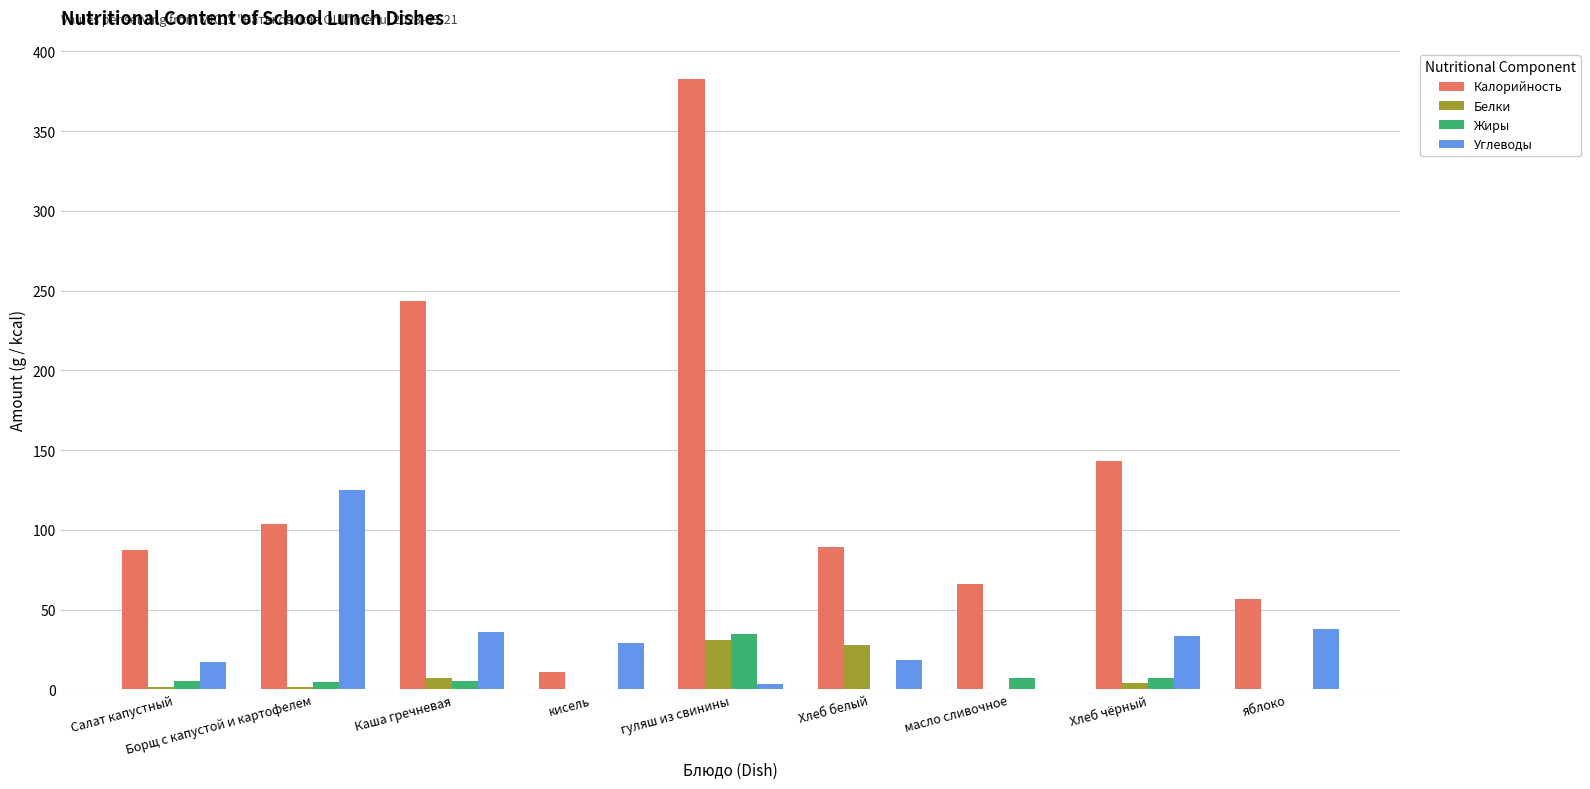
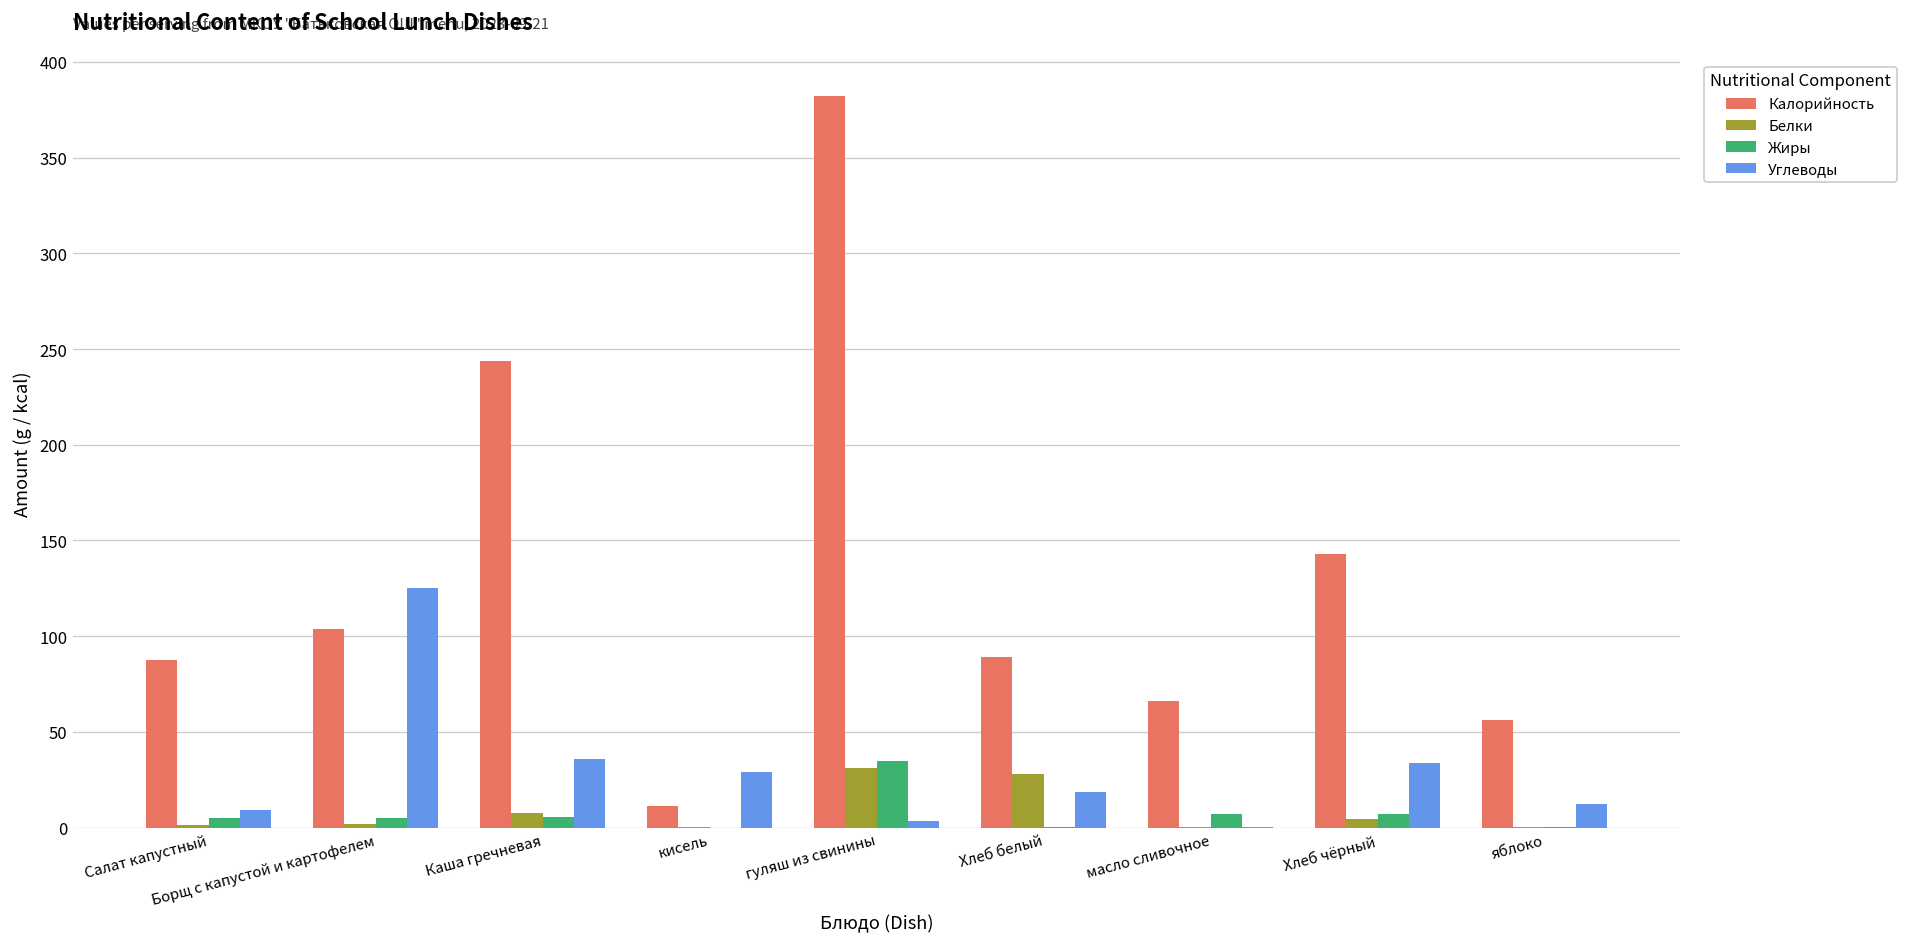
Углеводы, Салат капустный: 17 -> 9
Углеводы, яблоко: 38 -> 12
